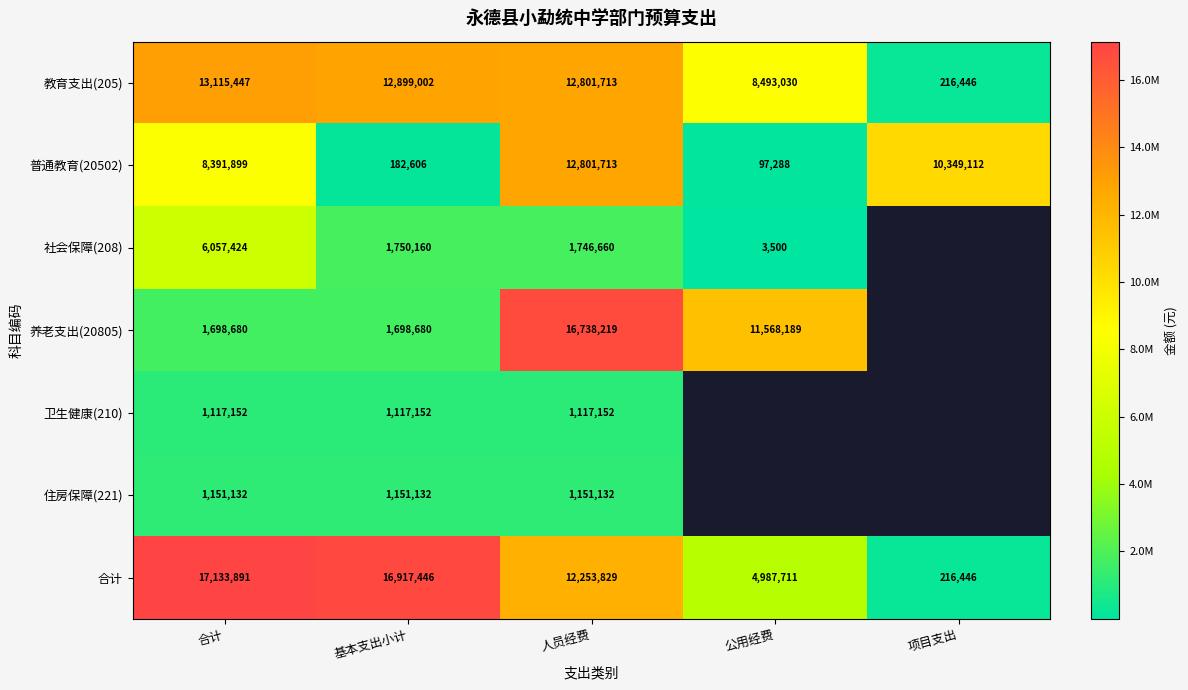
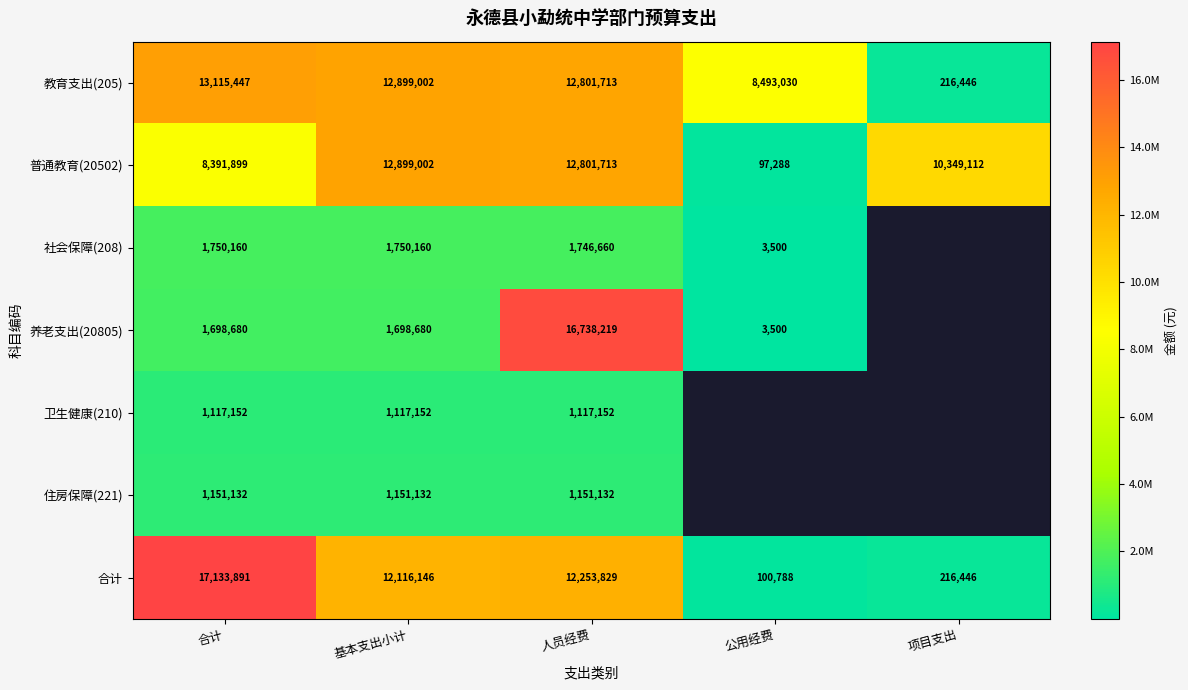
普通教育(20502), 基本支出小计: 182,606 -> 12,899,002
社会保障(208), 合计: 6,057,424 -> 1,750,160
养老支出(20805), 公用经费: 11,568,189 -> 3,500
合计, 基本支出小计: 16,917,446 -> 12,116,146
合计, 公用经费: 4,987,711 -> 100,788
